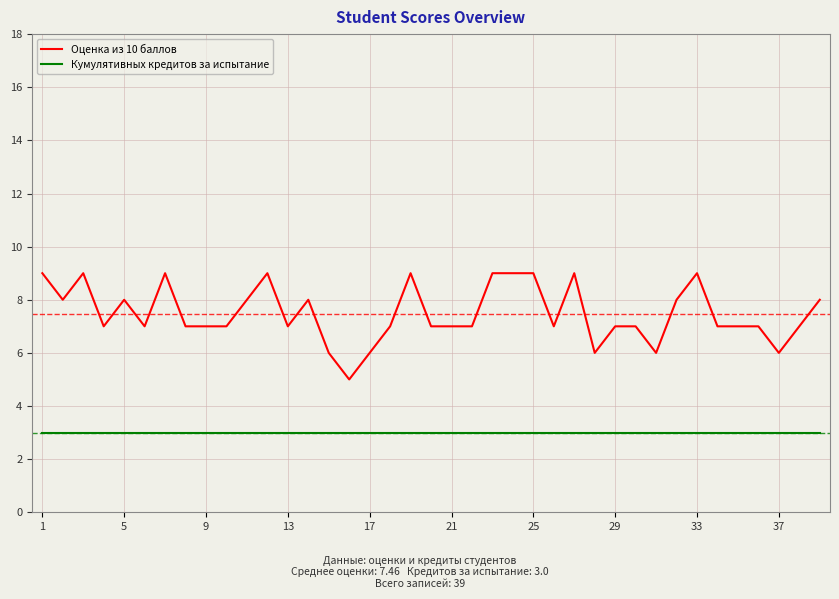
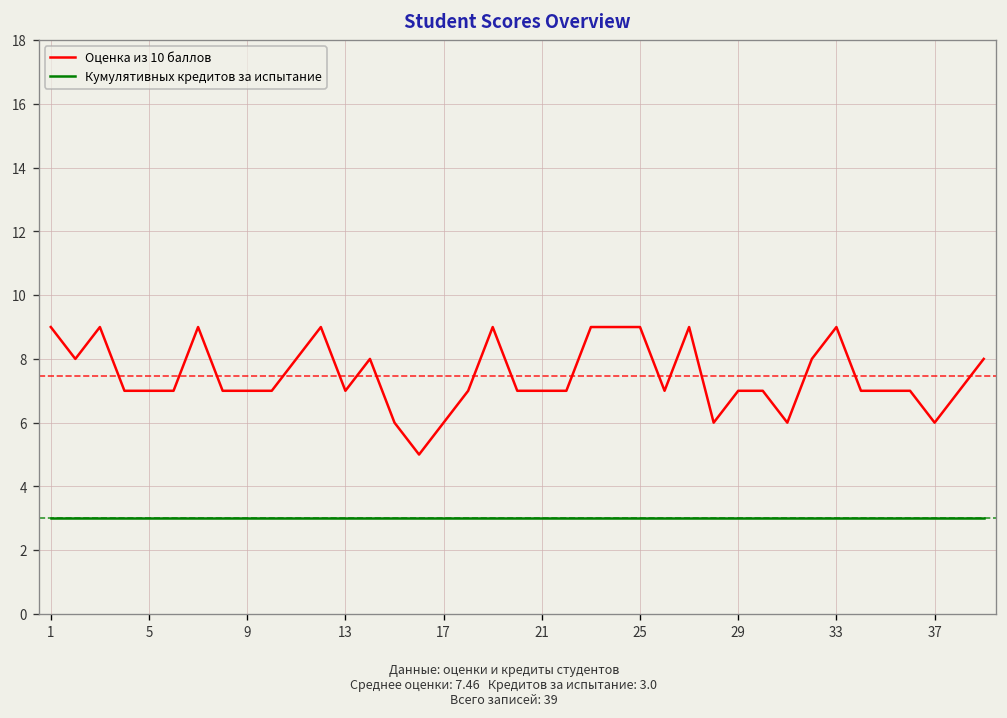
Оценка из 10 баллов, 5: 8 -> 7
